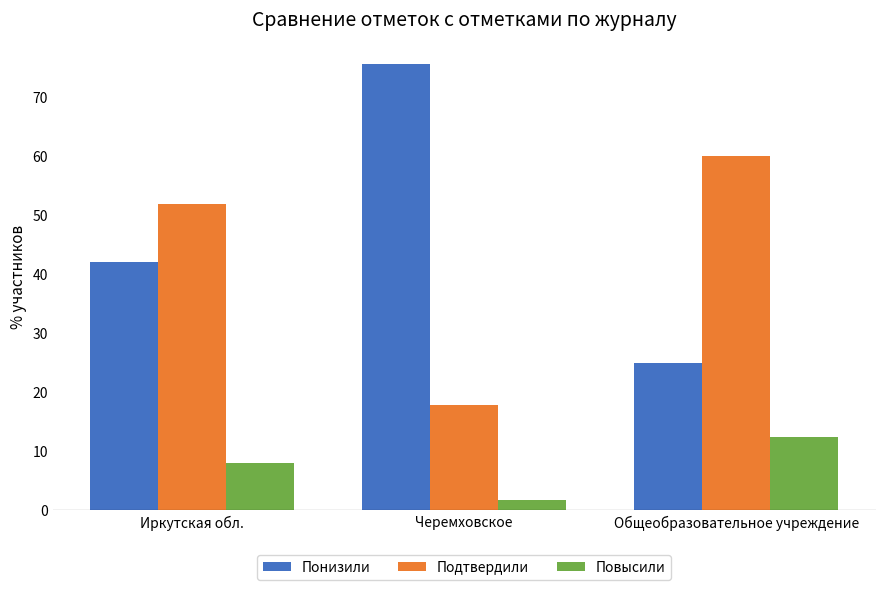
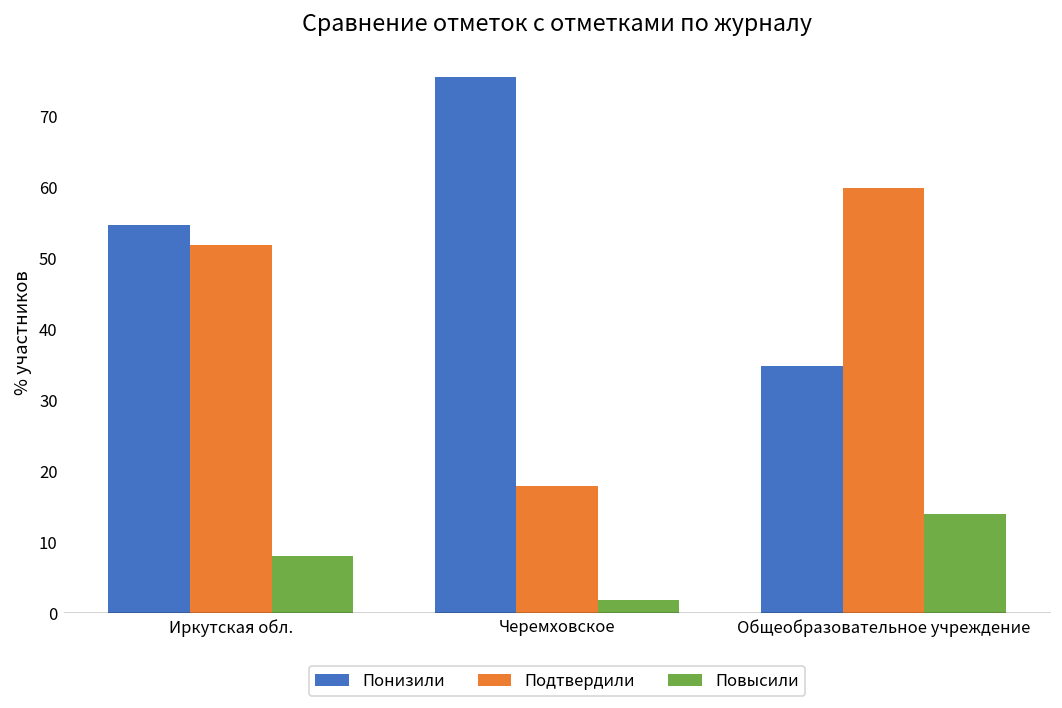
Понизили, Иркутская обл.: 42 -> 55
Понизили, Общеобразовательное учреждение: 25 -> 35
Повысили, Общеобразовательное учреждение: 13 -> 14
